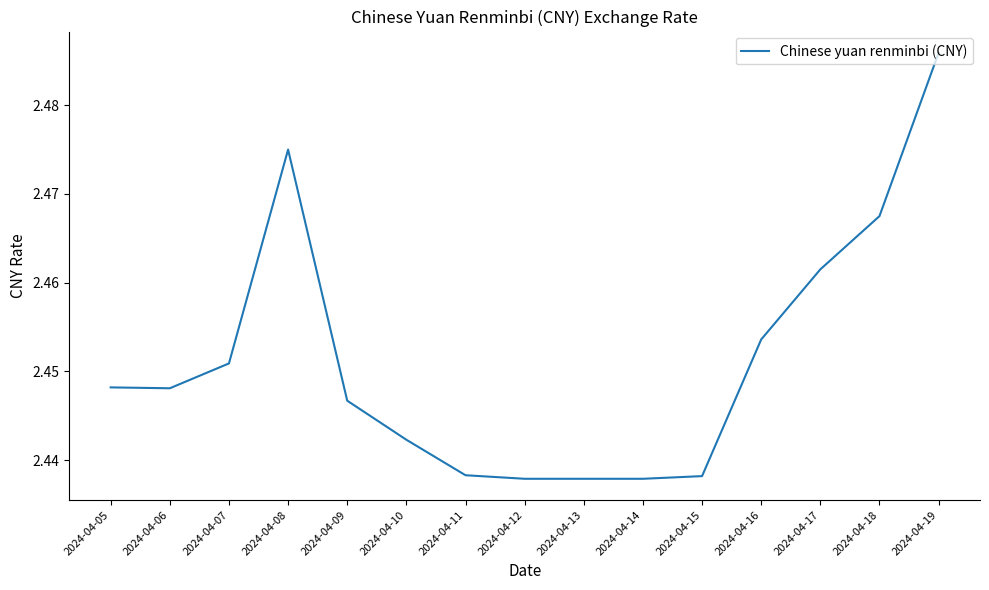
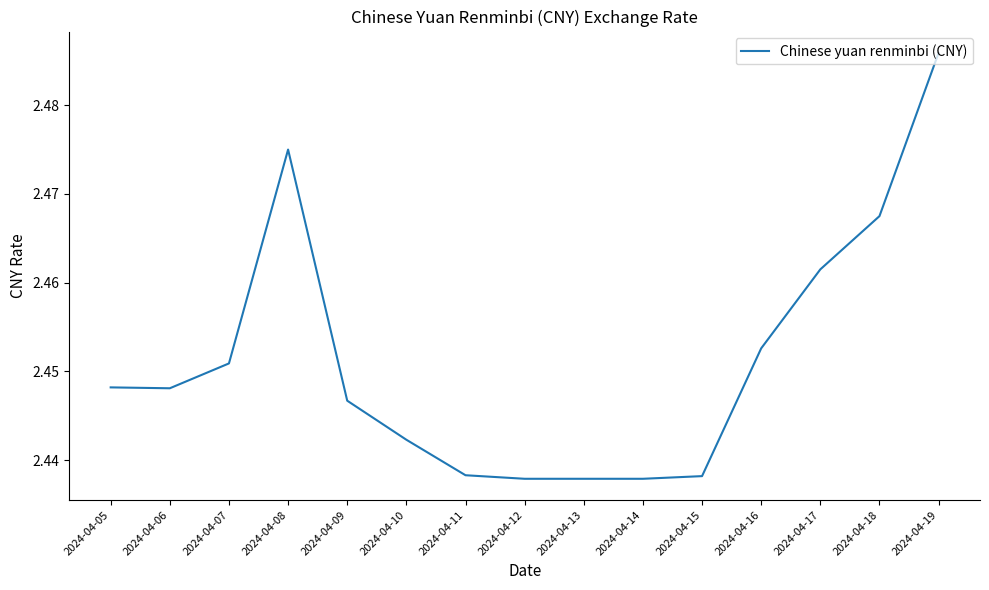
2024-04-16: 2.454 -> 2.453
